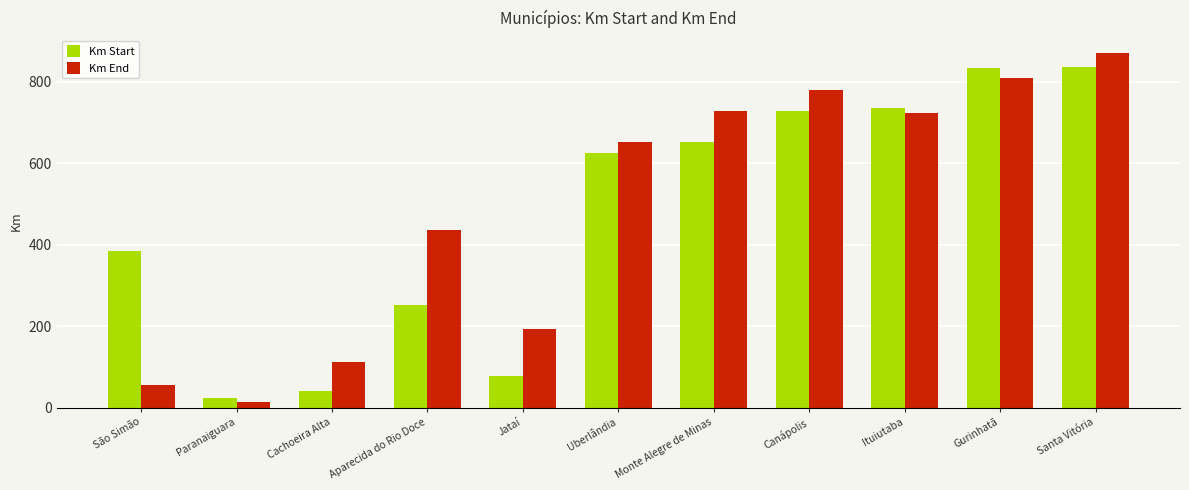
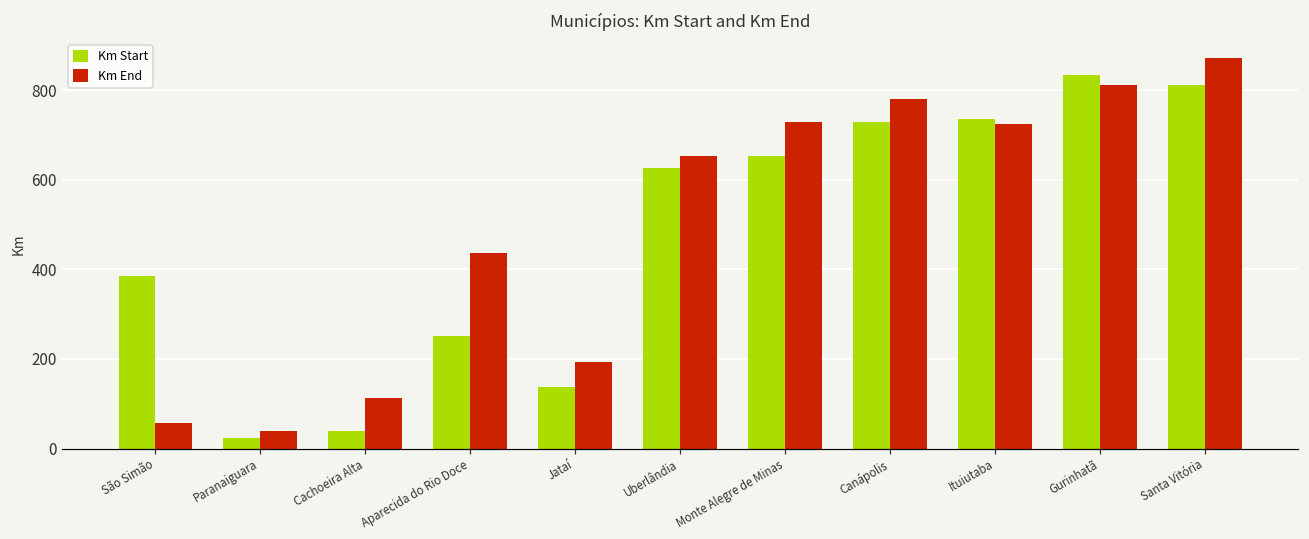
Km End, Paranaiguara: 10 -> 40
Km Start, Jataí: 80 -> 140
Km Start, Santa Vitória: 840 -> 810
